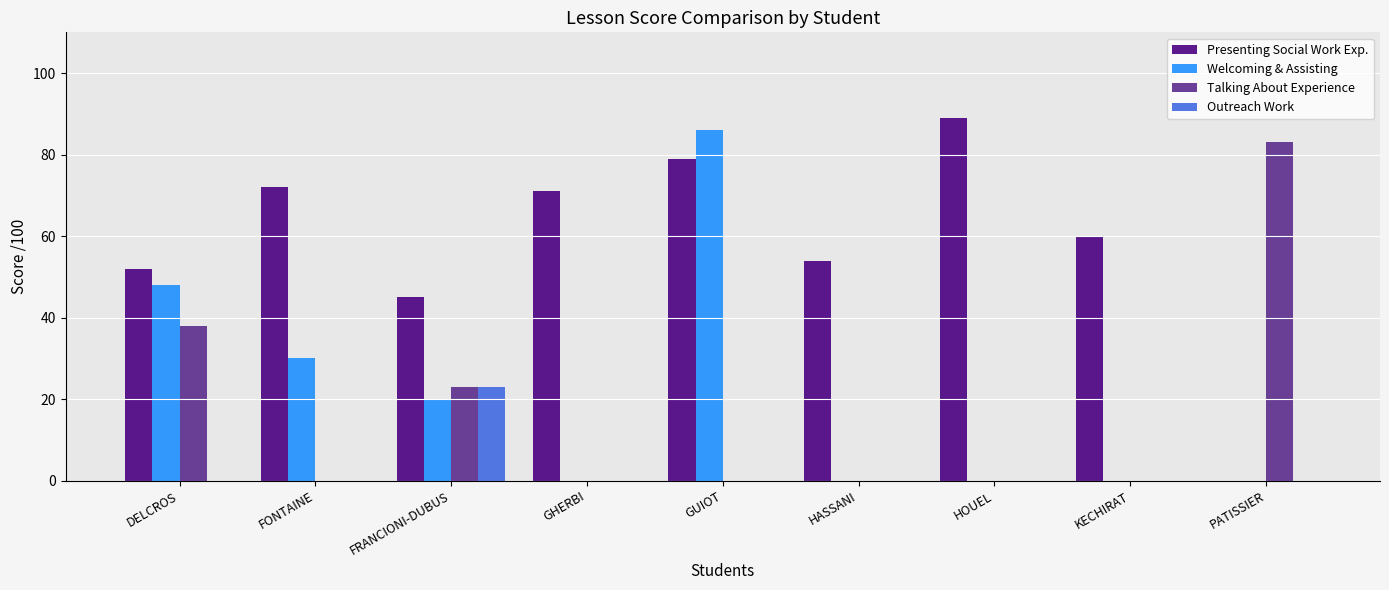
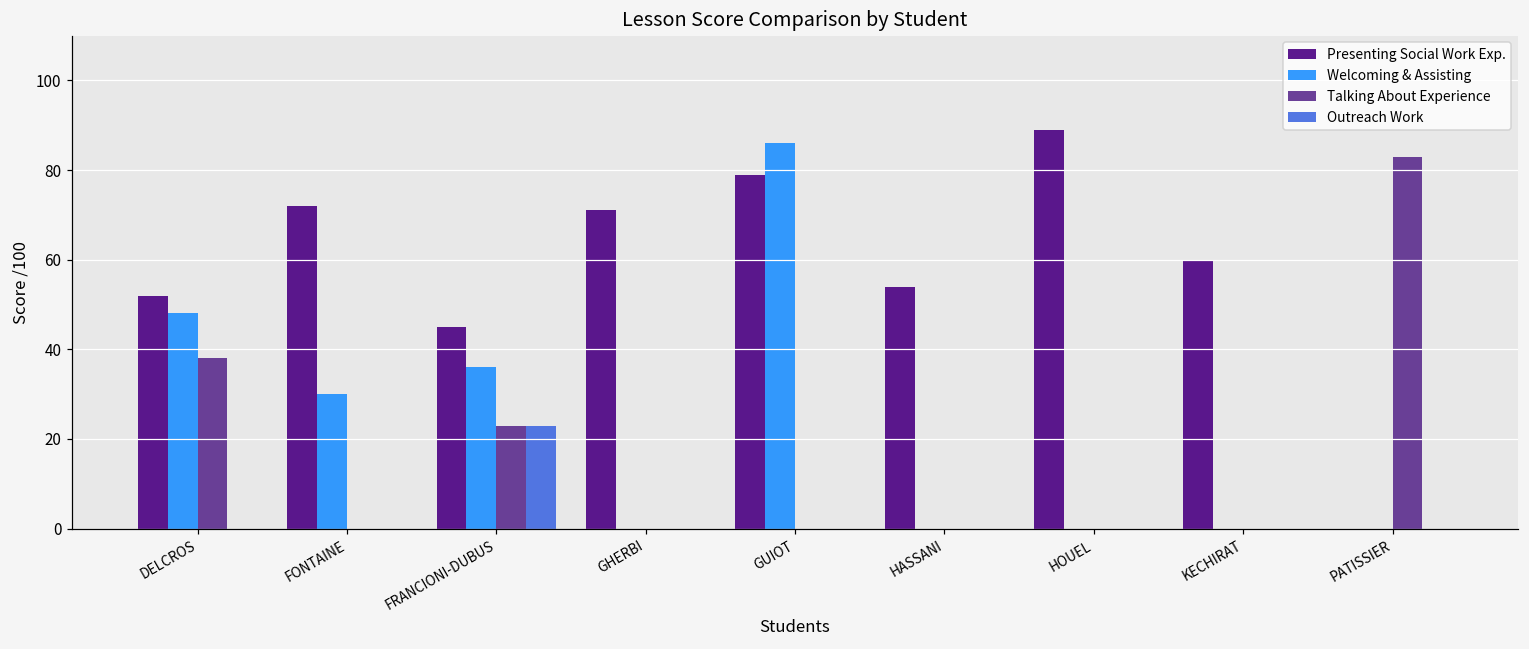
Welcoming & Assisting, FRANCIONI-DUBUS: 20 -> 36
